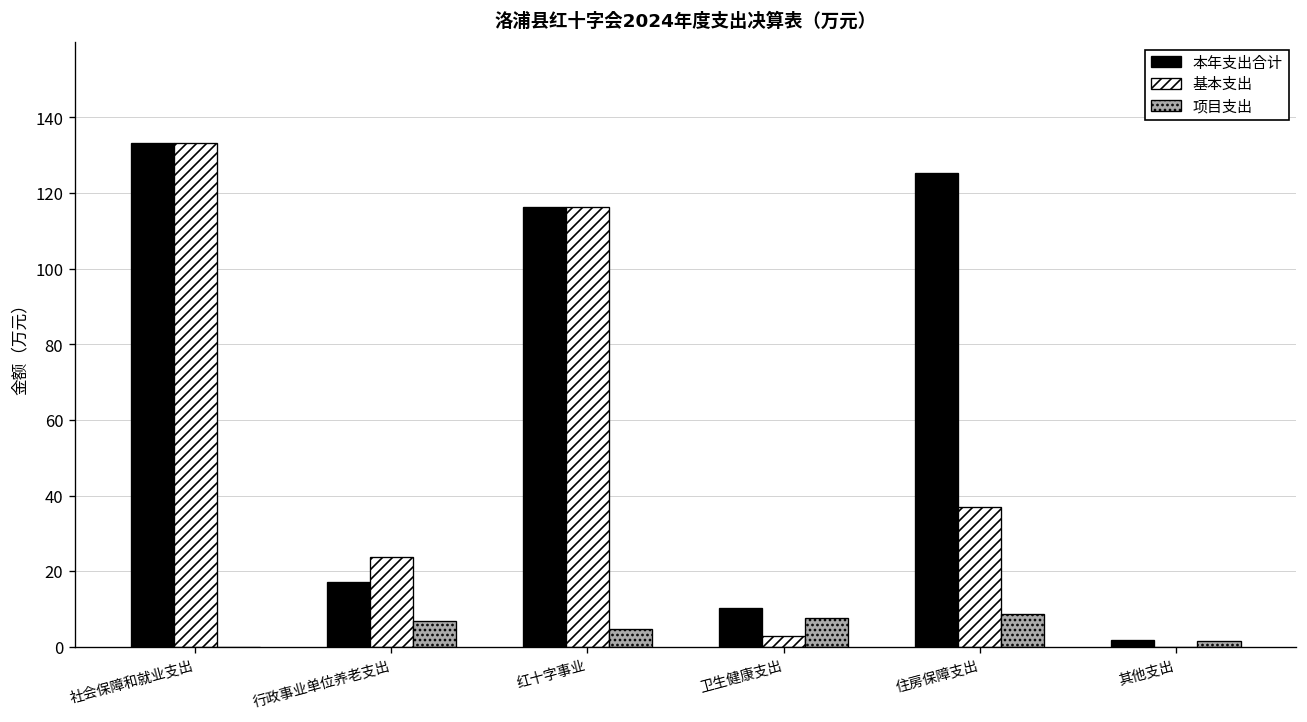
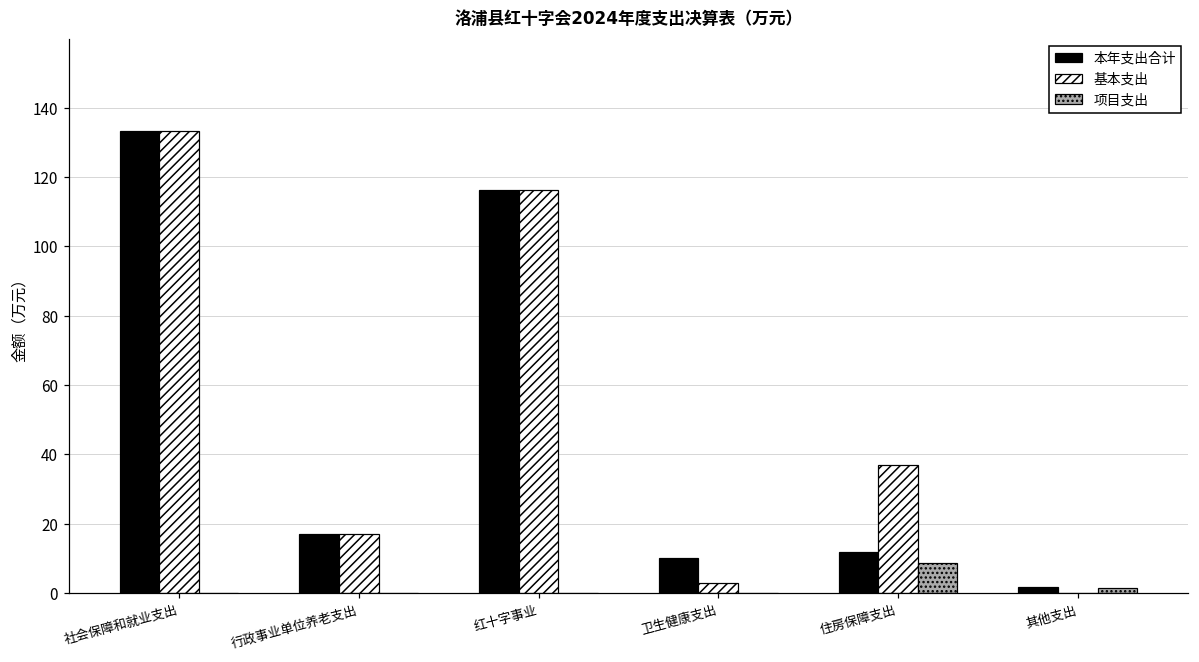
基本支出, 行政事业单位养老支出: 24 -> 17
项目支出, 行政事业单位养老支出: 7 -> 0
项目支出, 红十字事业: 5 -> 0
项目支出, 卫生健康支出: 8 -> 0
本年支出合计, 住房保障支出: 125 -> 12
